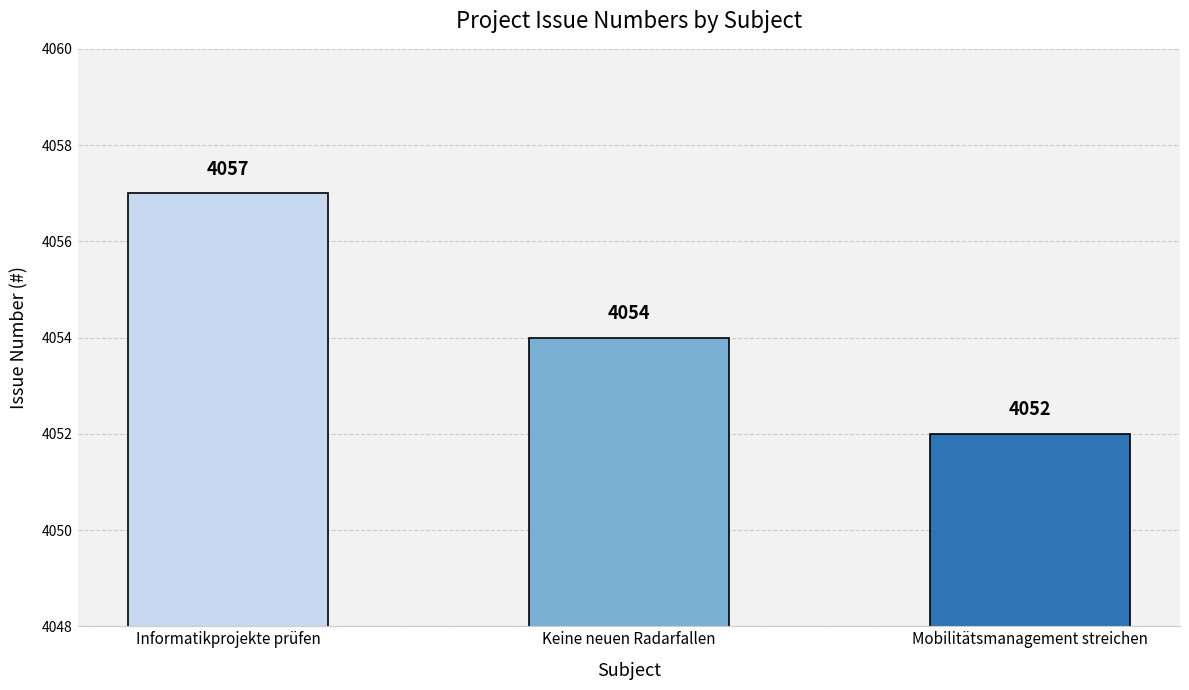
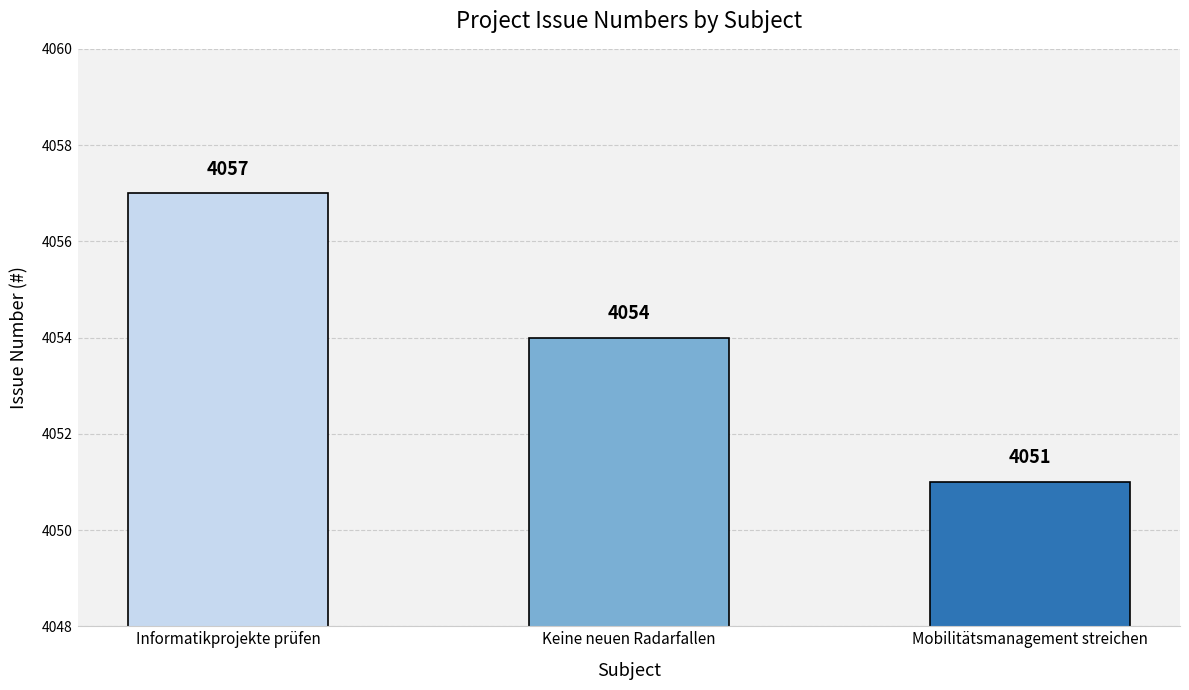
Mobilitätsmanagement streichen: 4052 -> 4051
